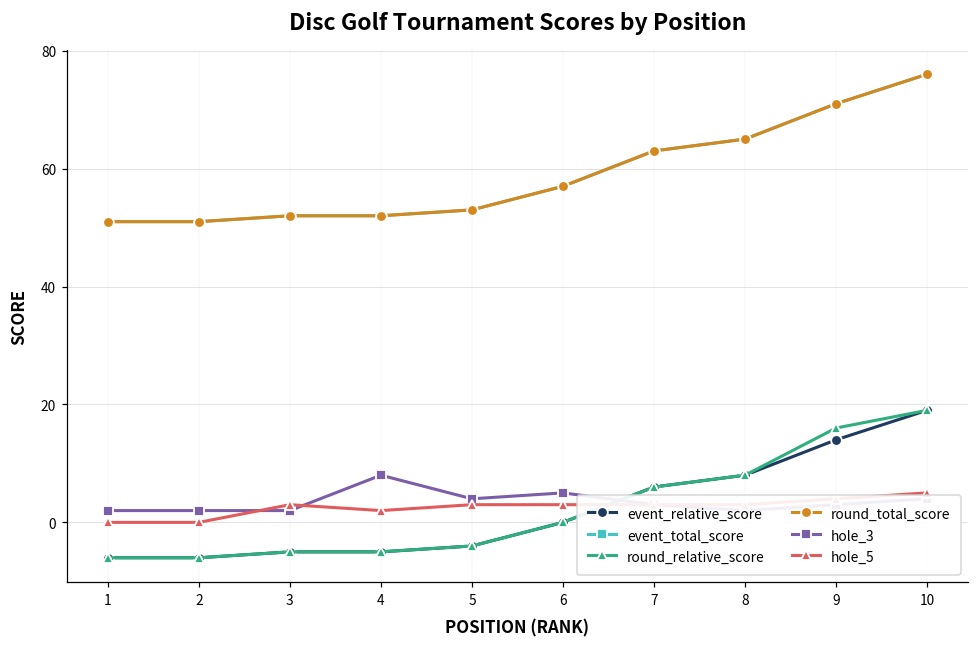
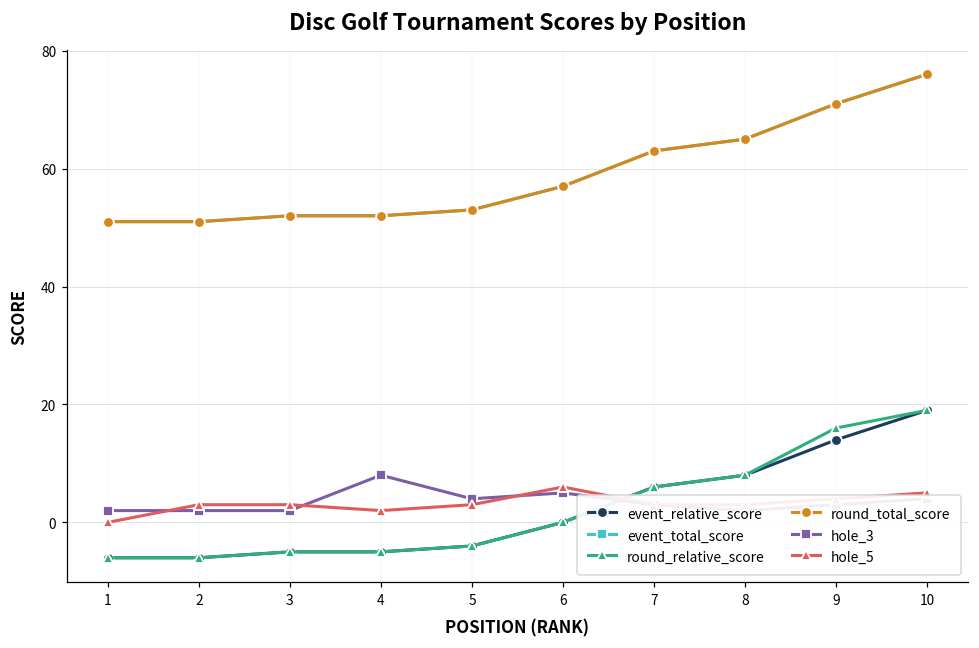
hole_5, 2: 0 -> 3
hole_5, 6: 3 -> 6
